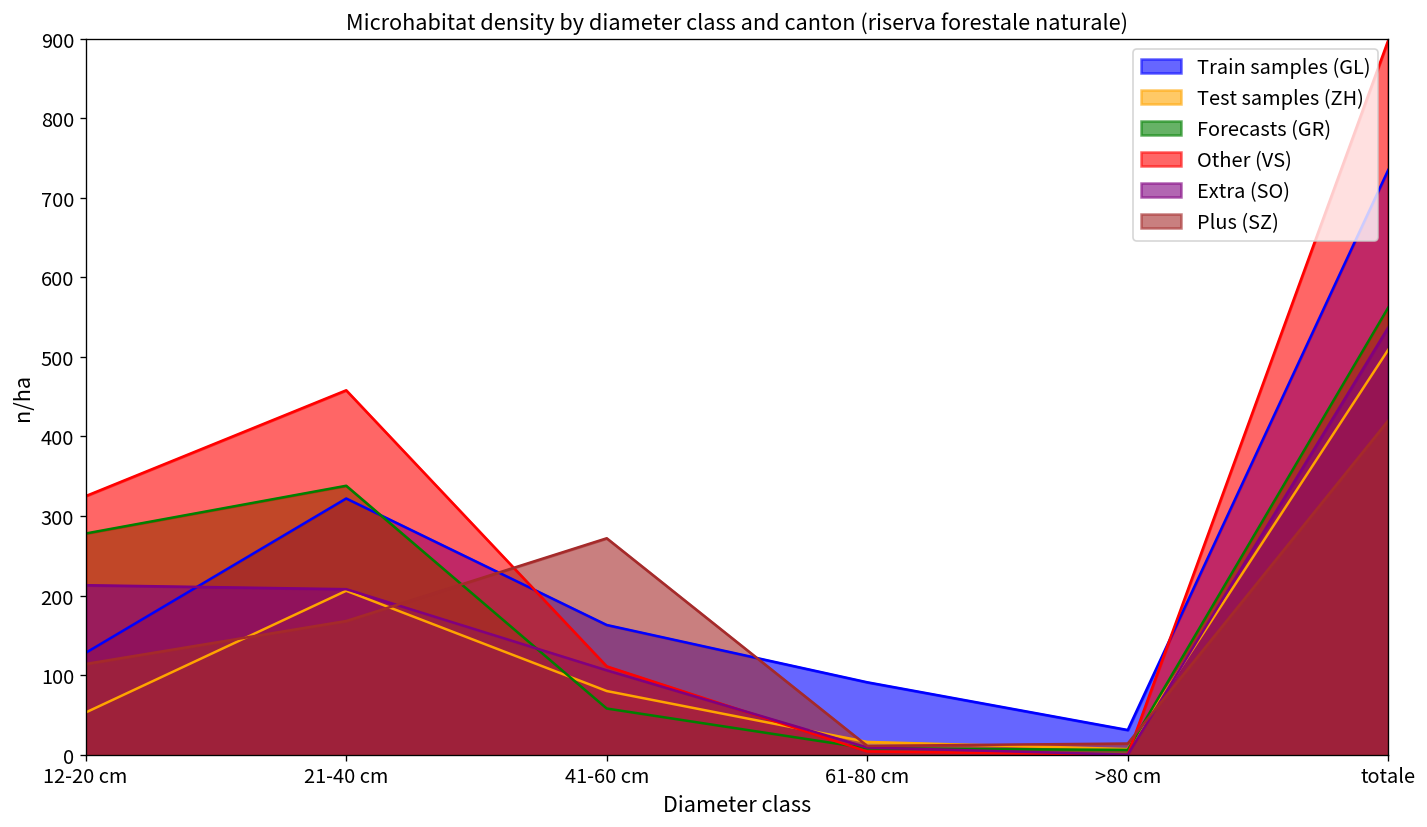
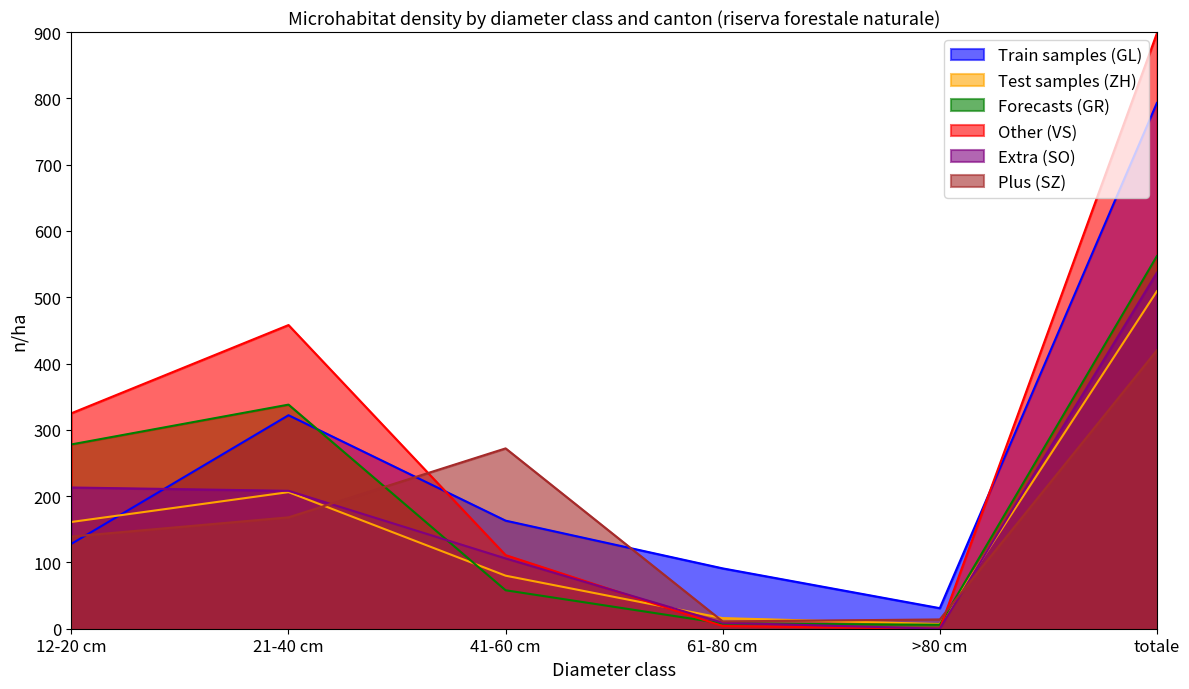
Test samples (ZH), 12-20 cm: 50 -> 160
Plus (SZ), 12-20 cm: 110 -> 140
Train samples (GL), totale: 740 -> 790
